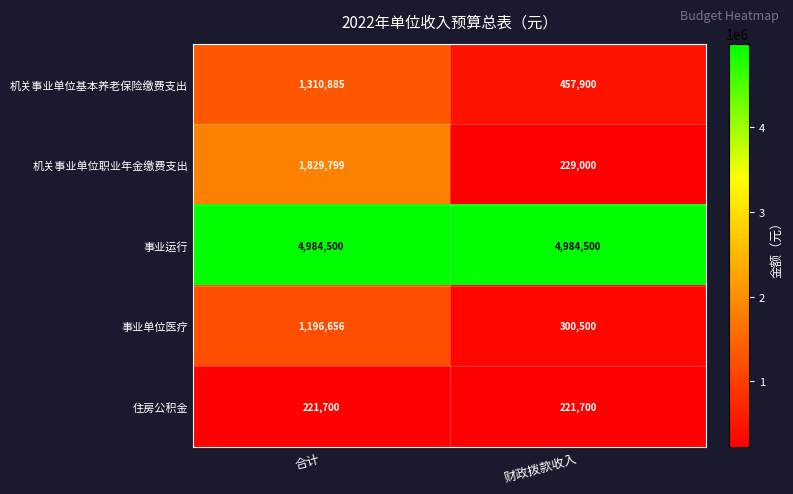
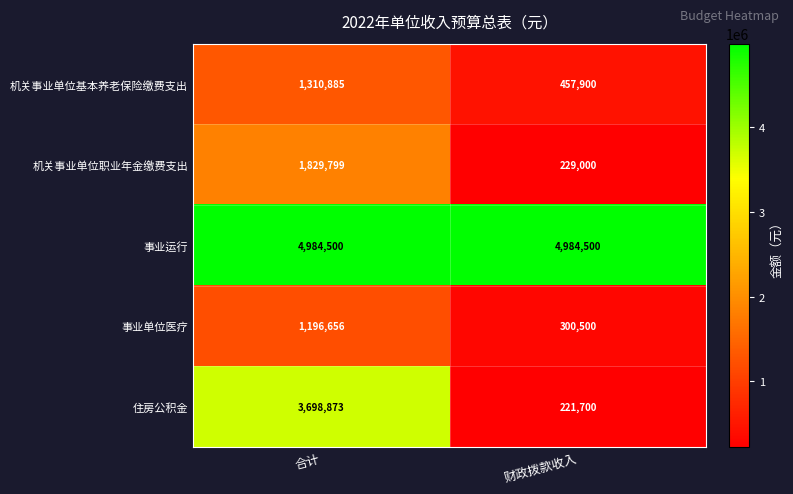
住房公积金, 合计: 221,700 -> 3,698,873
